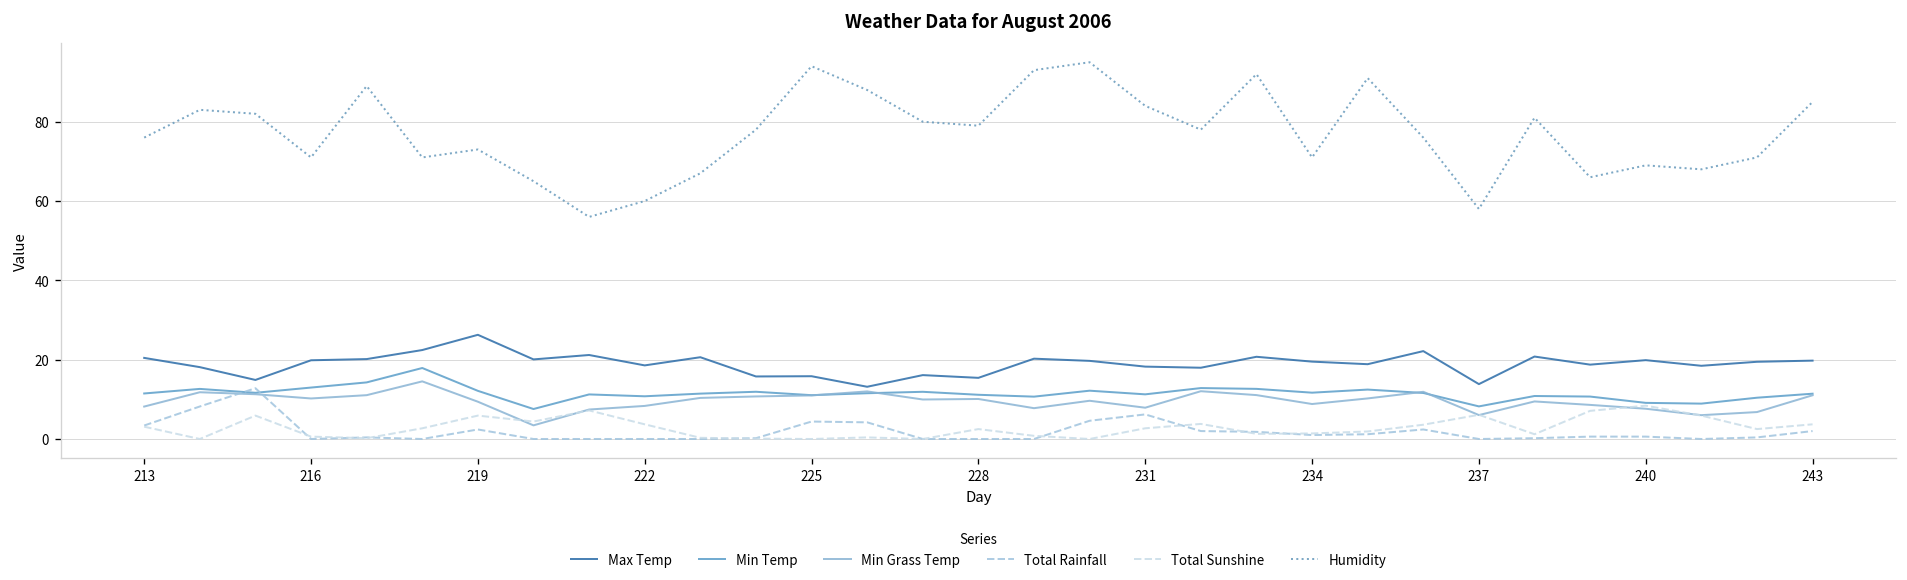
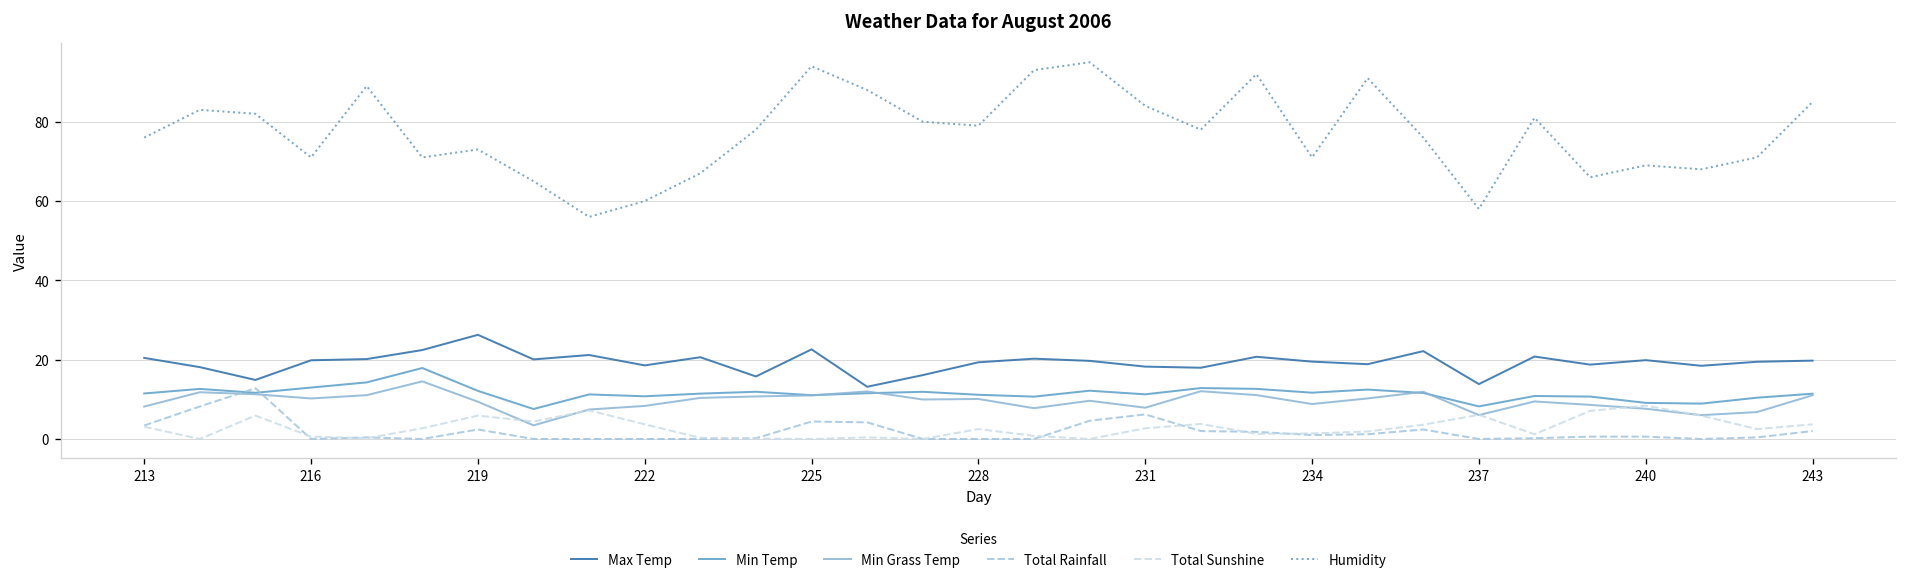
Max Temp, 225: 16 -> 23
Max Temp, 228: 15 -> 19
